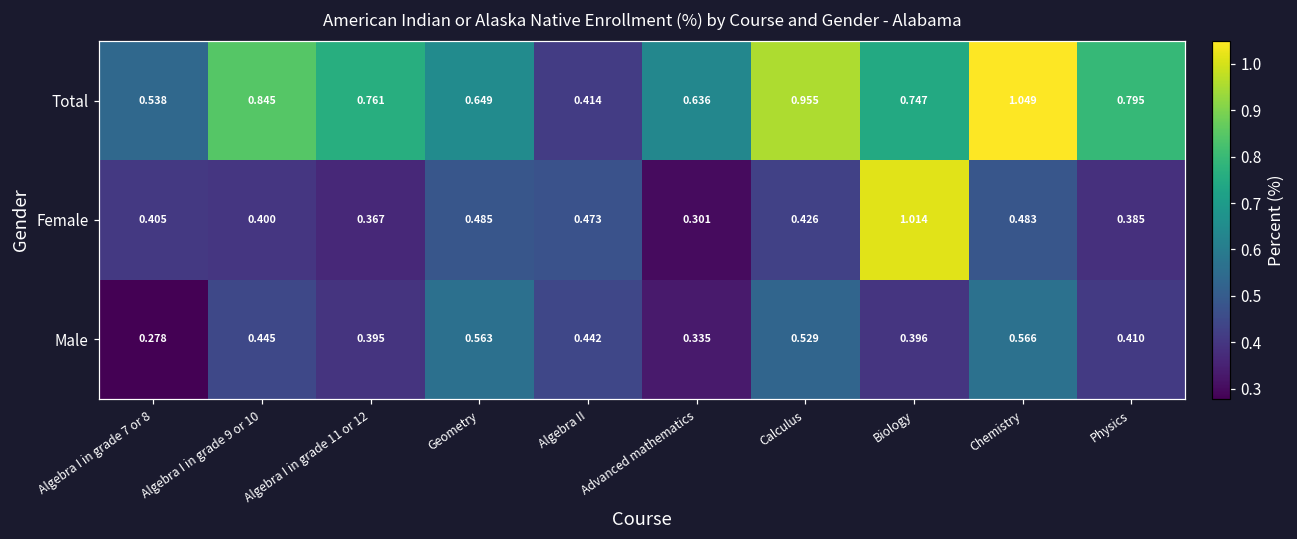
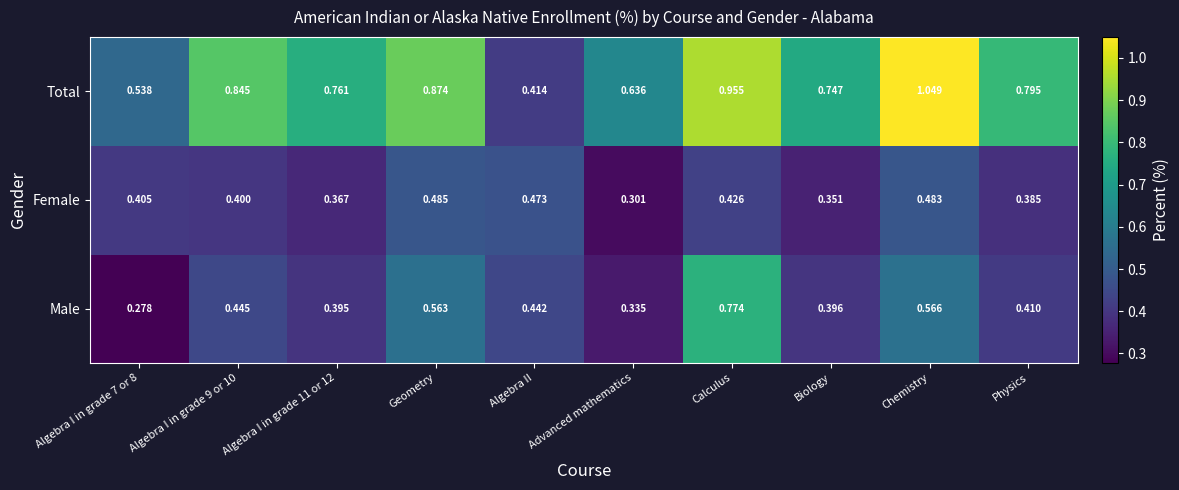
Total, Geometry: 0.649 -> 0.874
Female, Biology: 1.014 -> 0.351
Male, Calculus: 0.529 -> 0.774
